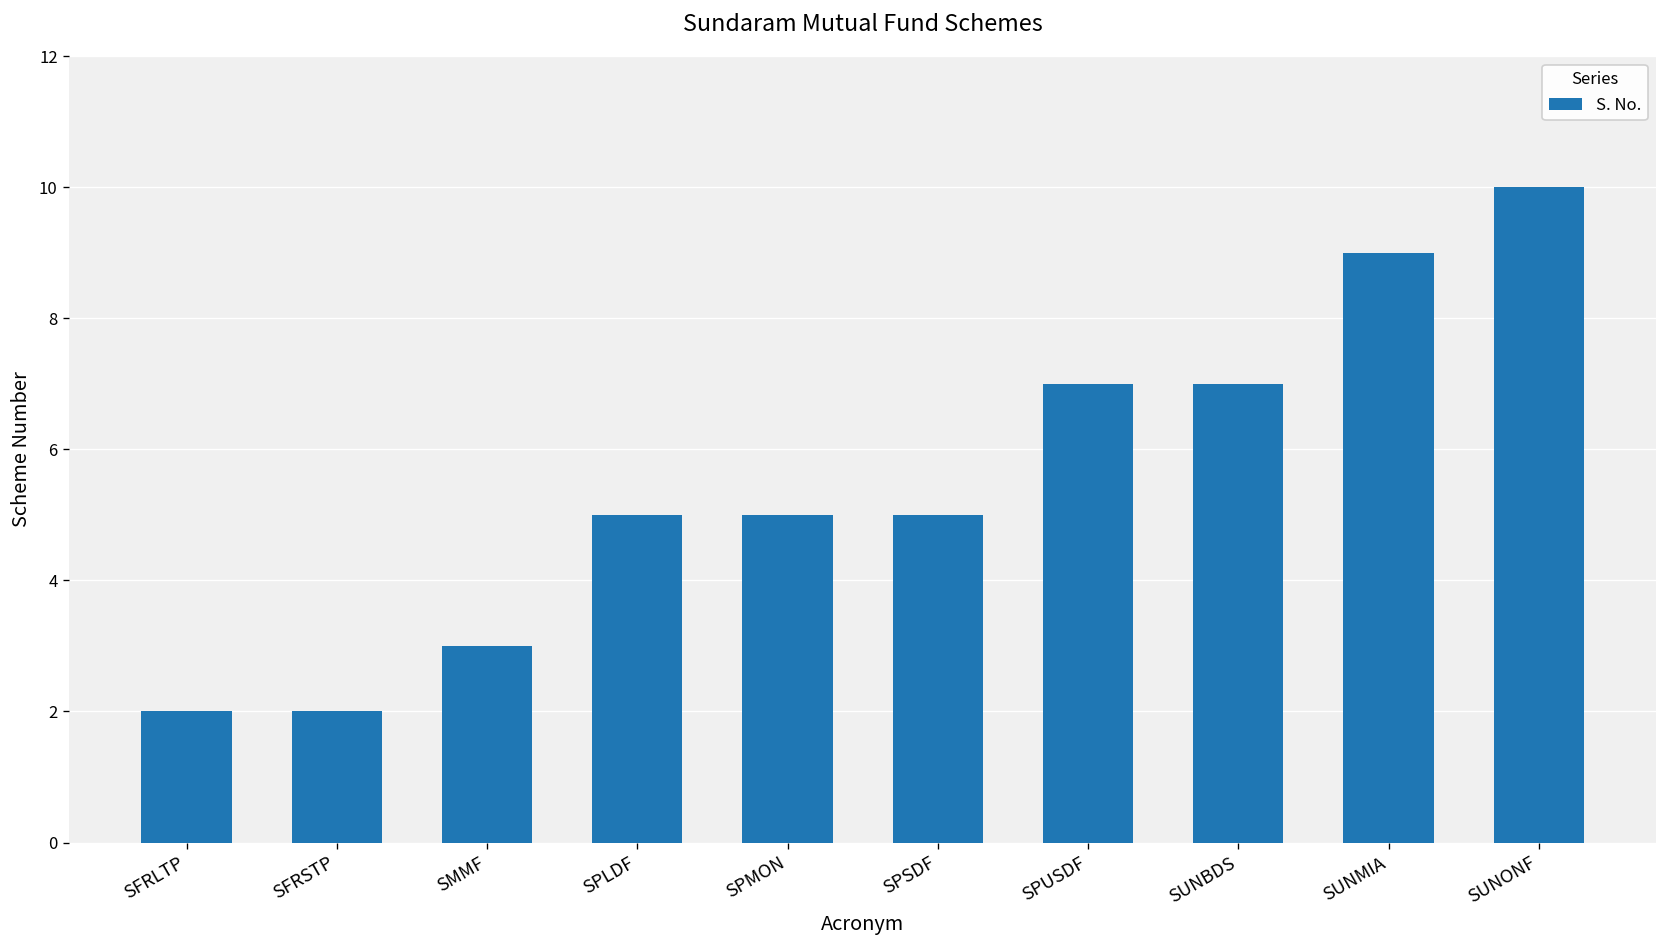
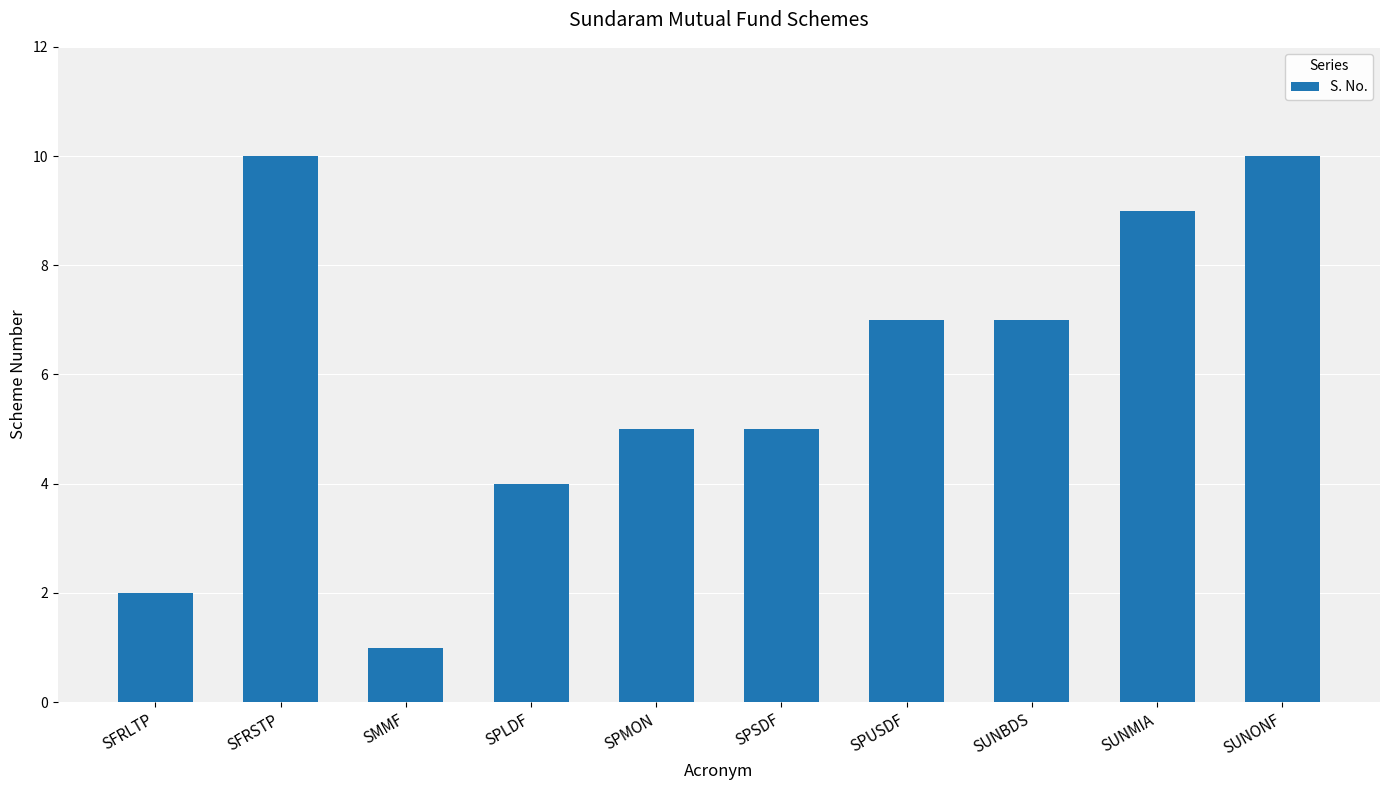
SFRSTP: 2 -> 10
SMMF: 3 -> 1
SPLDF: 5 -> 4
